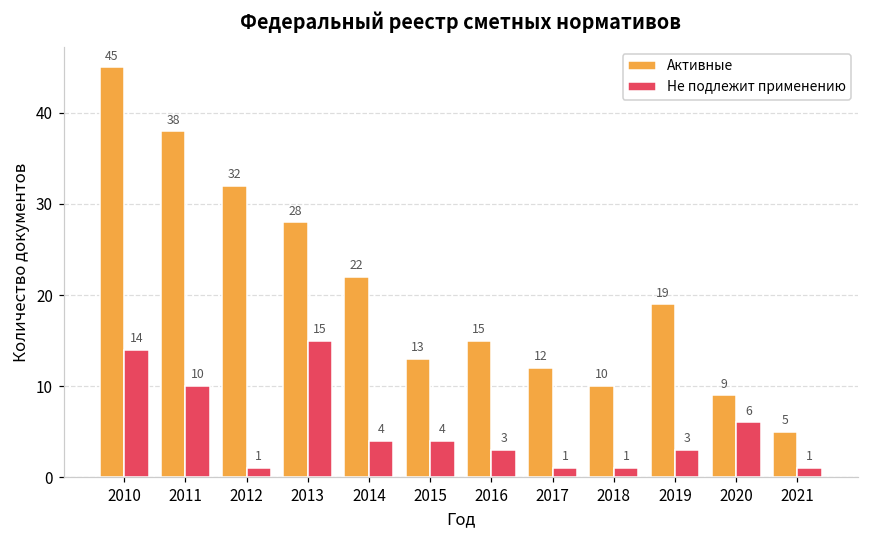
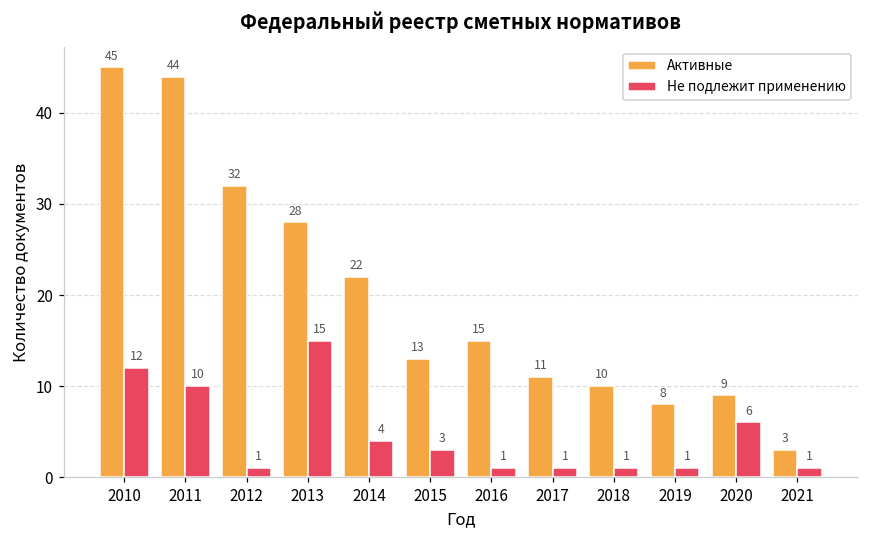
Не подлежит применению, 2010: 14 -> 12
Активные, 2011: 38 -> 44
Не подлежит применению, 2015: 4 -> 3
Не подлежит применению, 2016: 3 -> 1
Активные, 2017: 12 -> 11
Активные, 2019: 19 -> 8
Не подлежит применению, 2019: 3 -> 1
Активные, 2021: 5 -> 3
